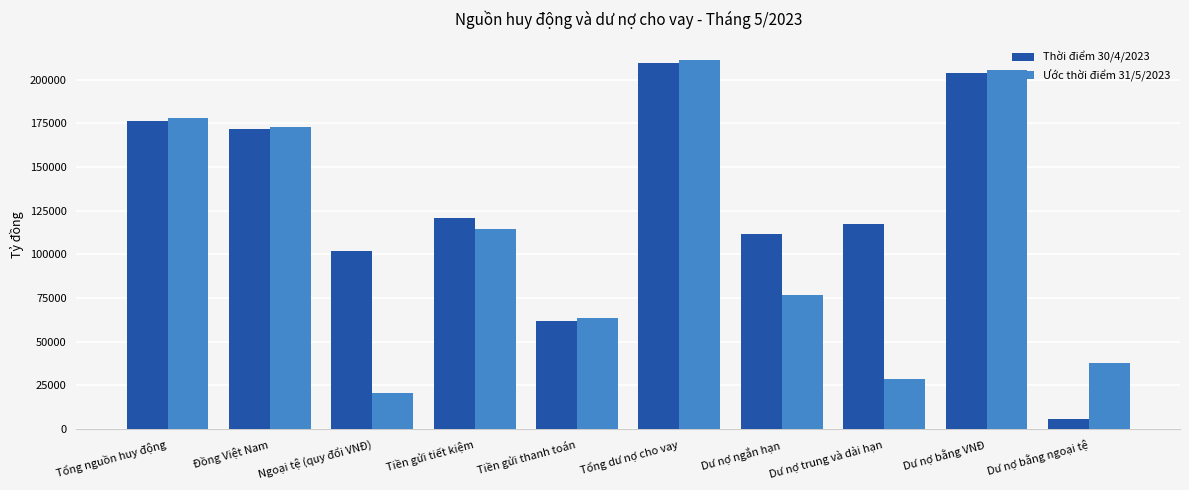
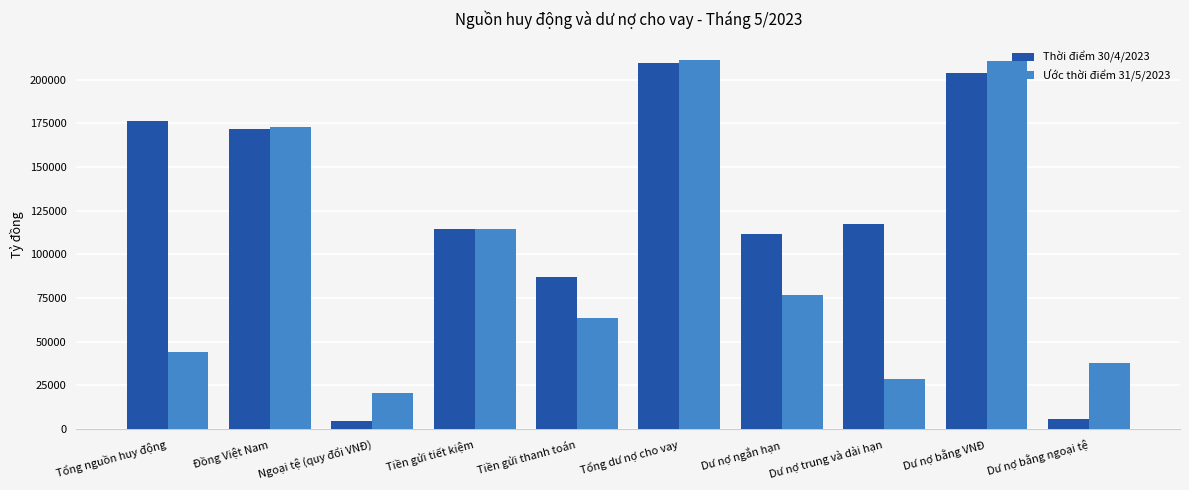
Ước thời điểm 31/5/2023, Tổng nguồn huy động: 178000 -> 44000
Thời điểm 30/4/2023, Ngoại tệ (quy đổi VNĐ): 102000 -> 5000
Thời điểm 30/4/2023, Tiền gửi tiết kiệm: 121000 -> 115000
Thời điểm 30/4/2023, Tiền gửi thanh toán: 62000 -> 87000
Ước thời điểm 31/5/2023, Dư nợ bằng VNĐ: 206000 -> 211000
